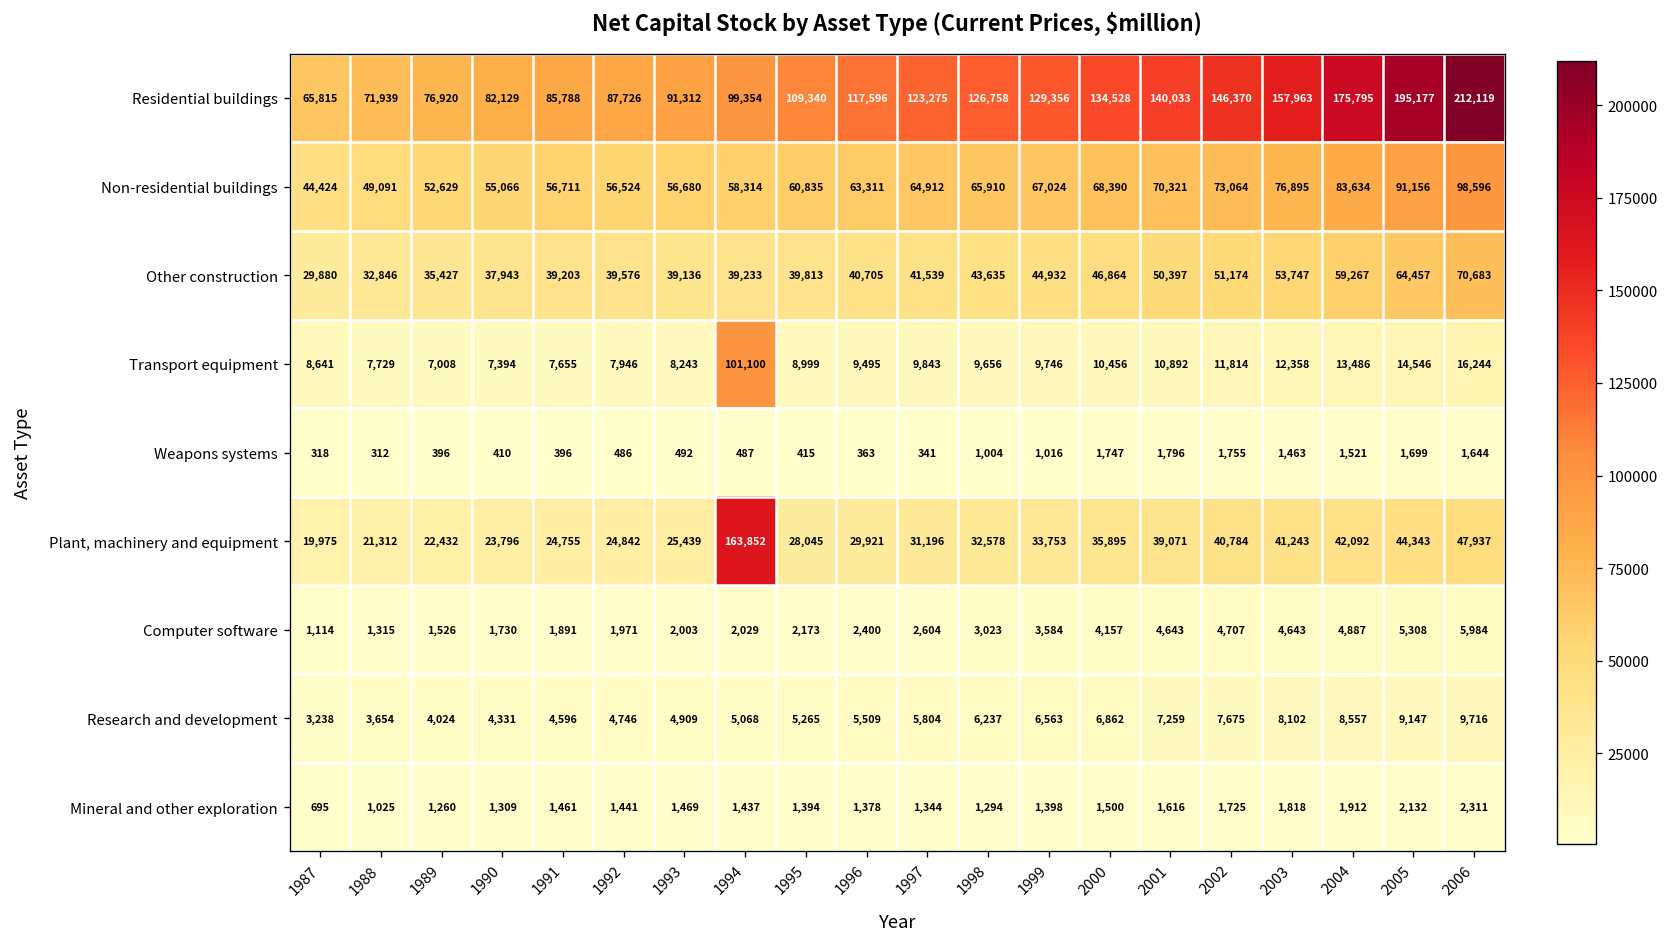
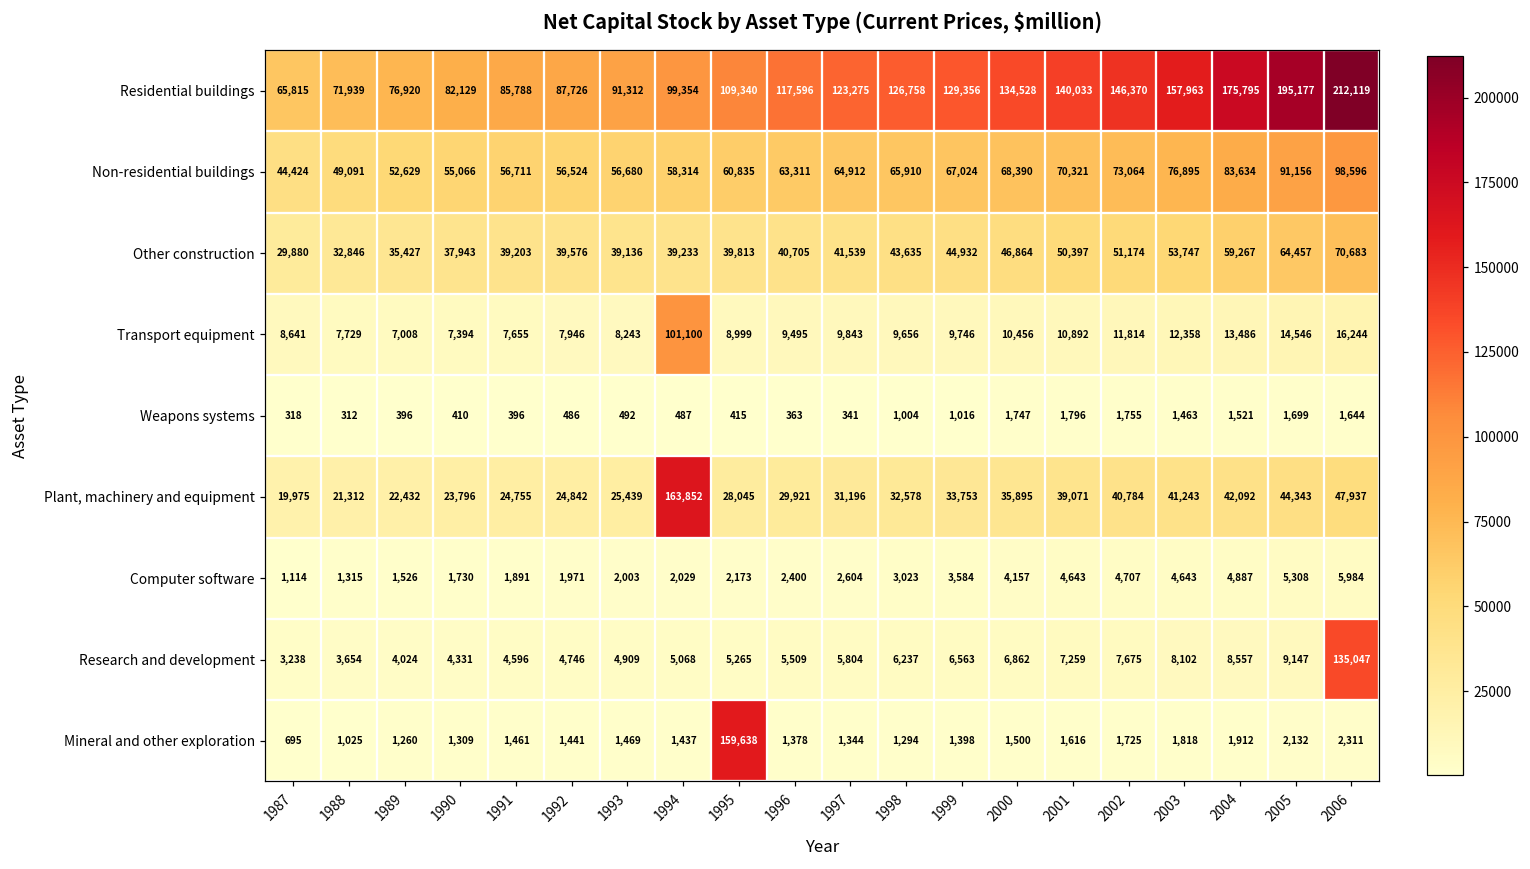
Research and development, 2006: 9,716 -> 135,047
Mineral and other exploration, 1995: 1,394 -> 159,638
